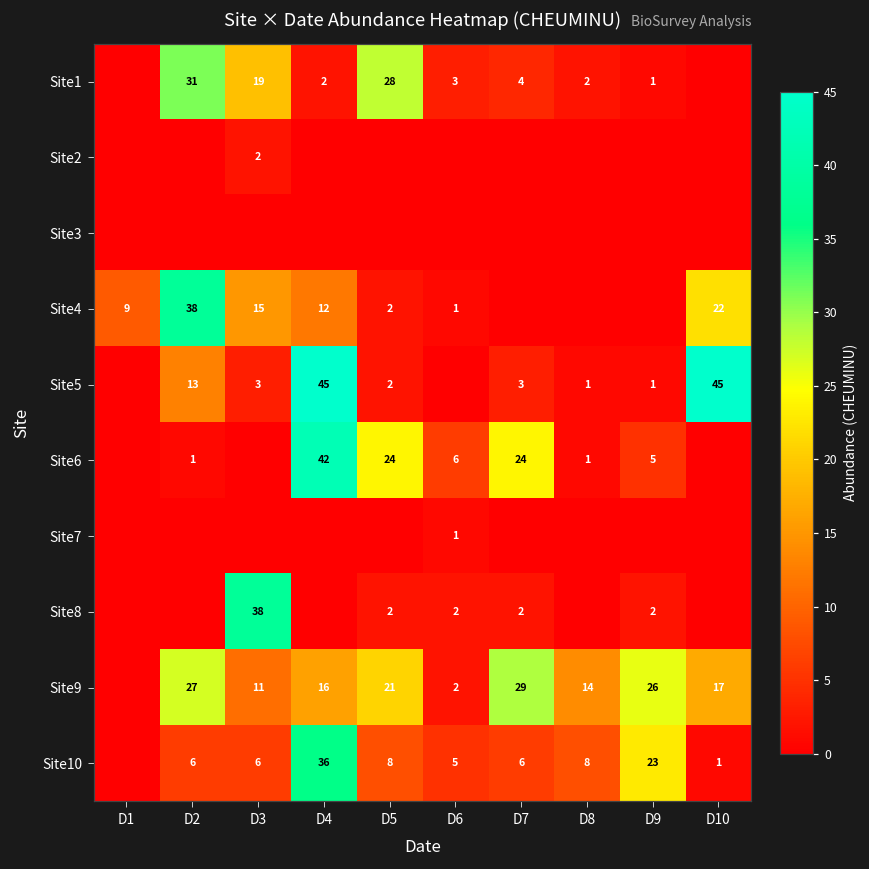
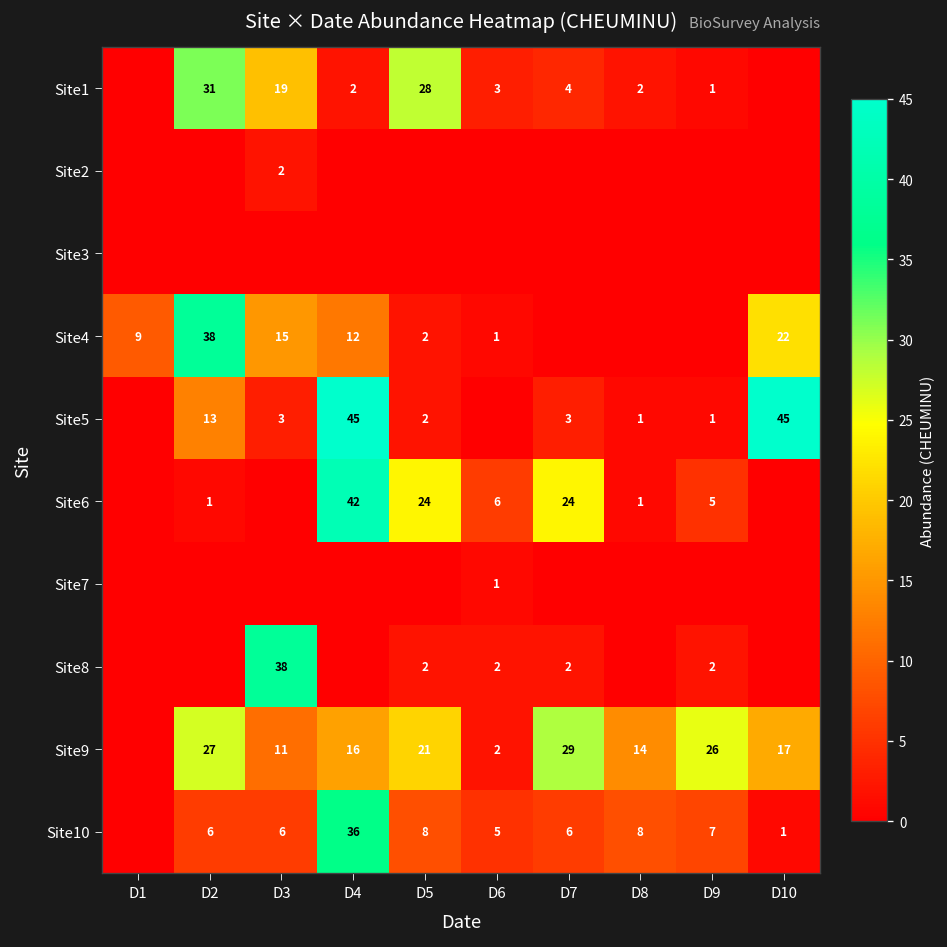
Site10, D9: 23 -> 7
